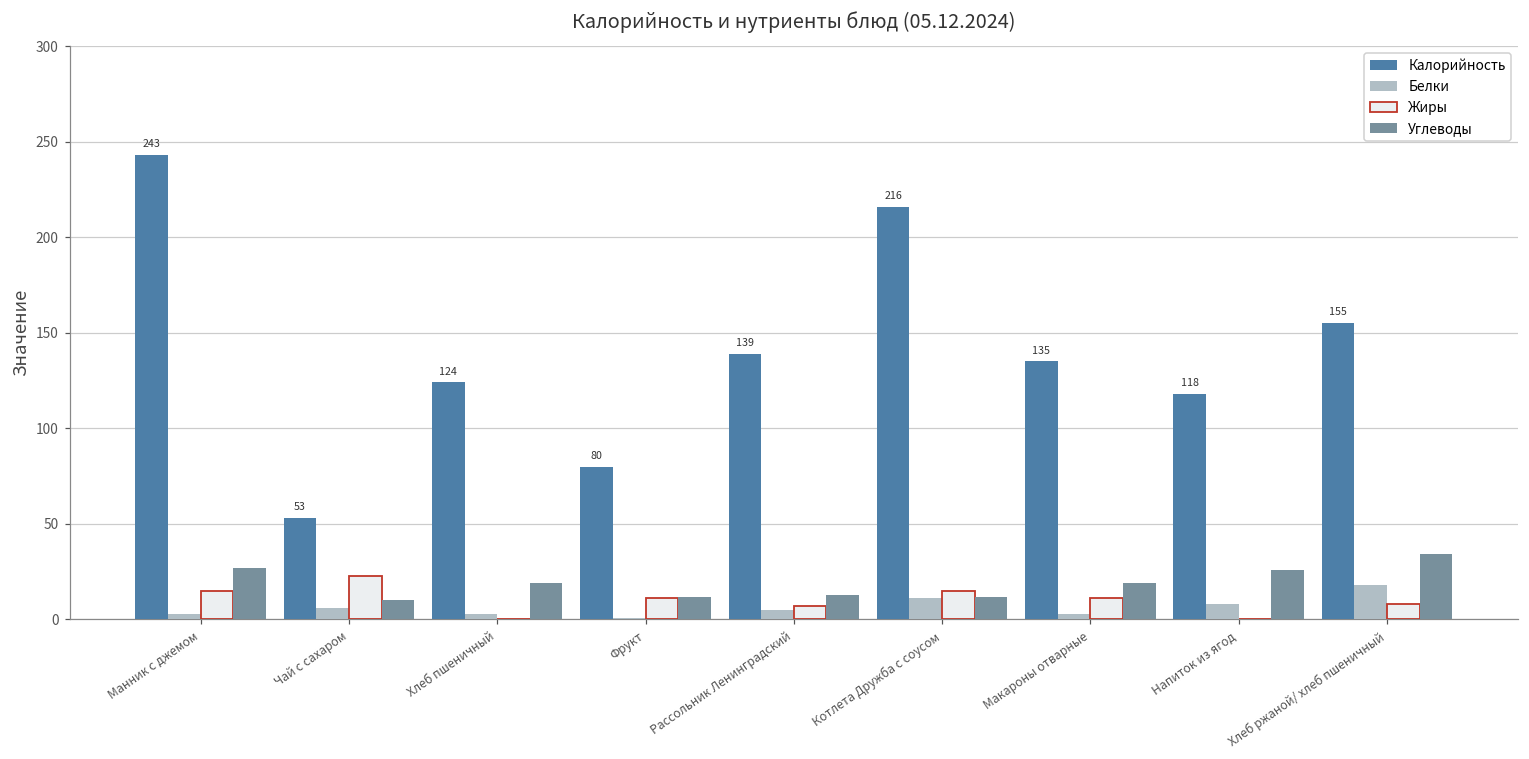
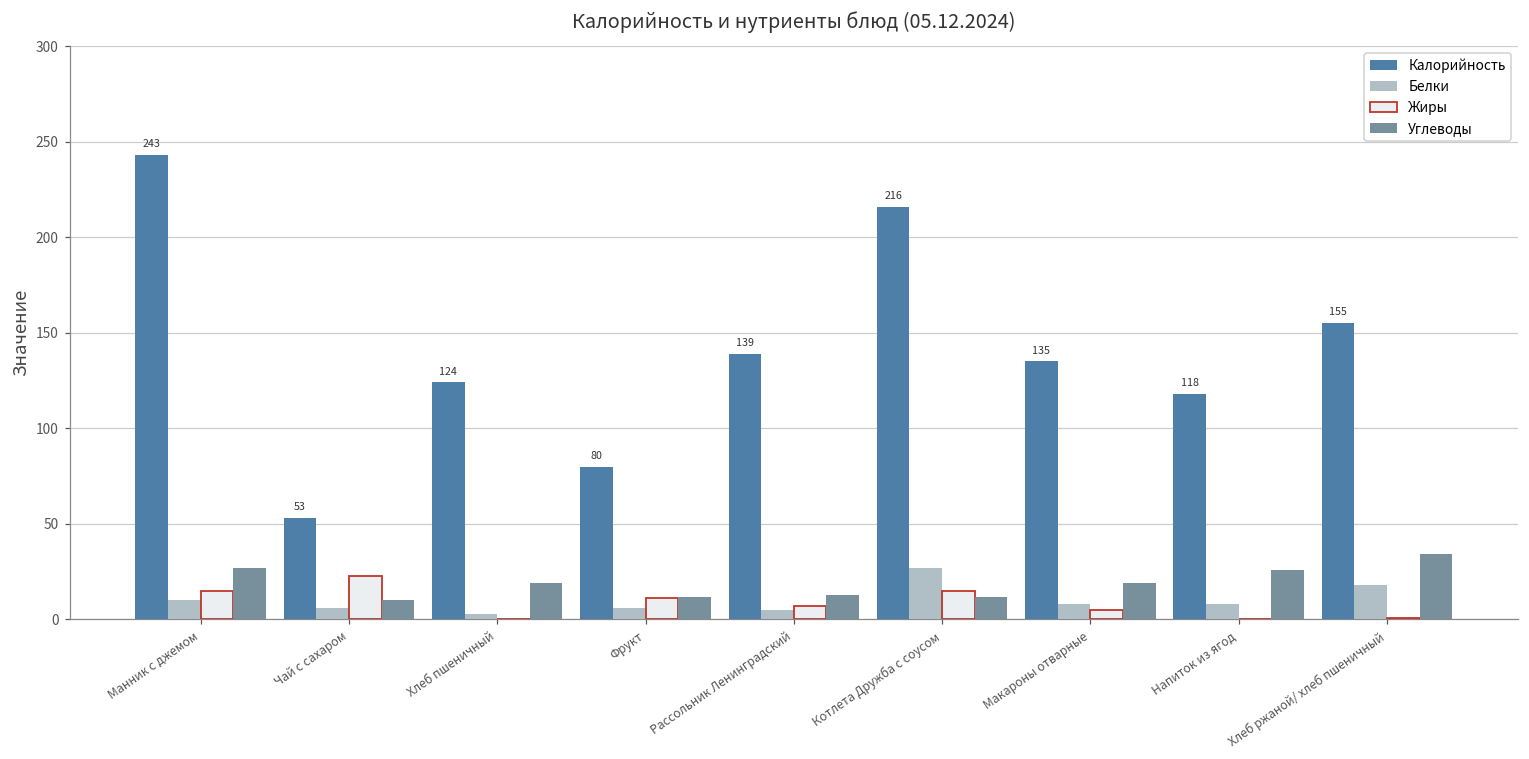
Белки, Манник с джемом: 3 -> 10
Белки, Фрукт: 1 -> 6
Белки, Котлета Дружба с соусом: 11 -> 27
Белки, Макароны отварные: 3 -> 8
Жиры, Макароны отварные: 11 -> 5
Жиры, Хлеб ржаной/ хлеб пшеничный: 8 -> 1
